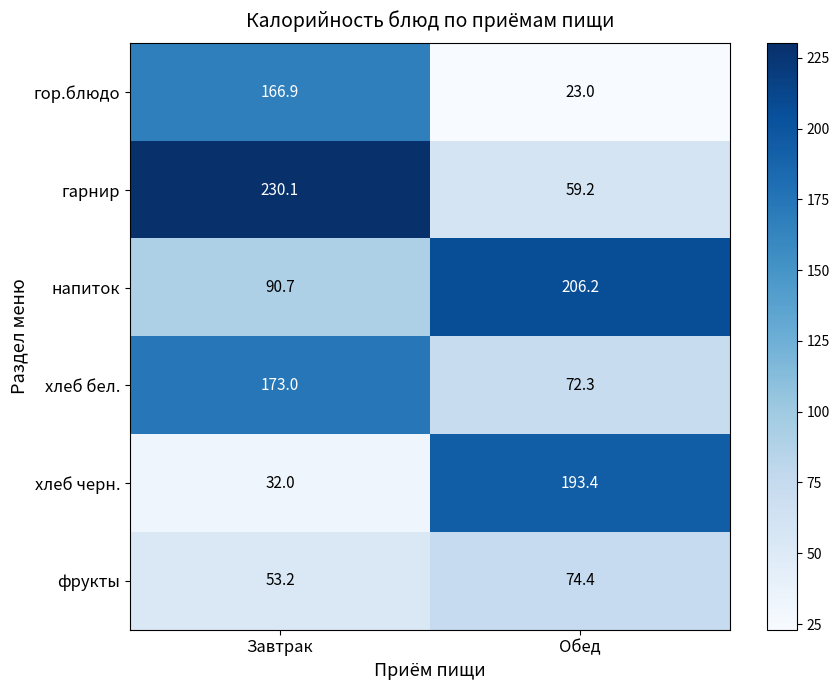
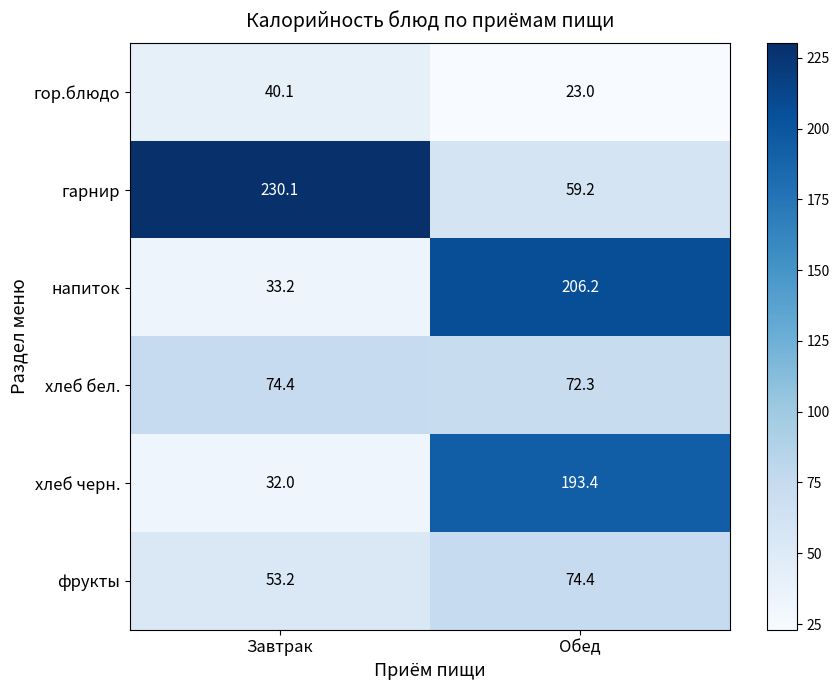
гор.блюдо, Завтрак: 166.9 -> 40.1
напиток, Завтрак: 90.7 -> 33.2
хлеб бел., Завтрак: 173.0 -> 74.4
